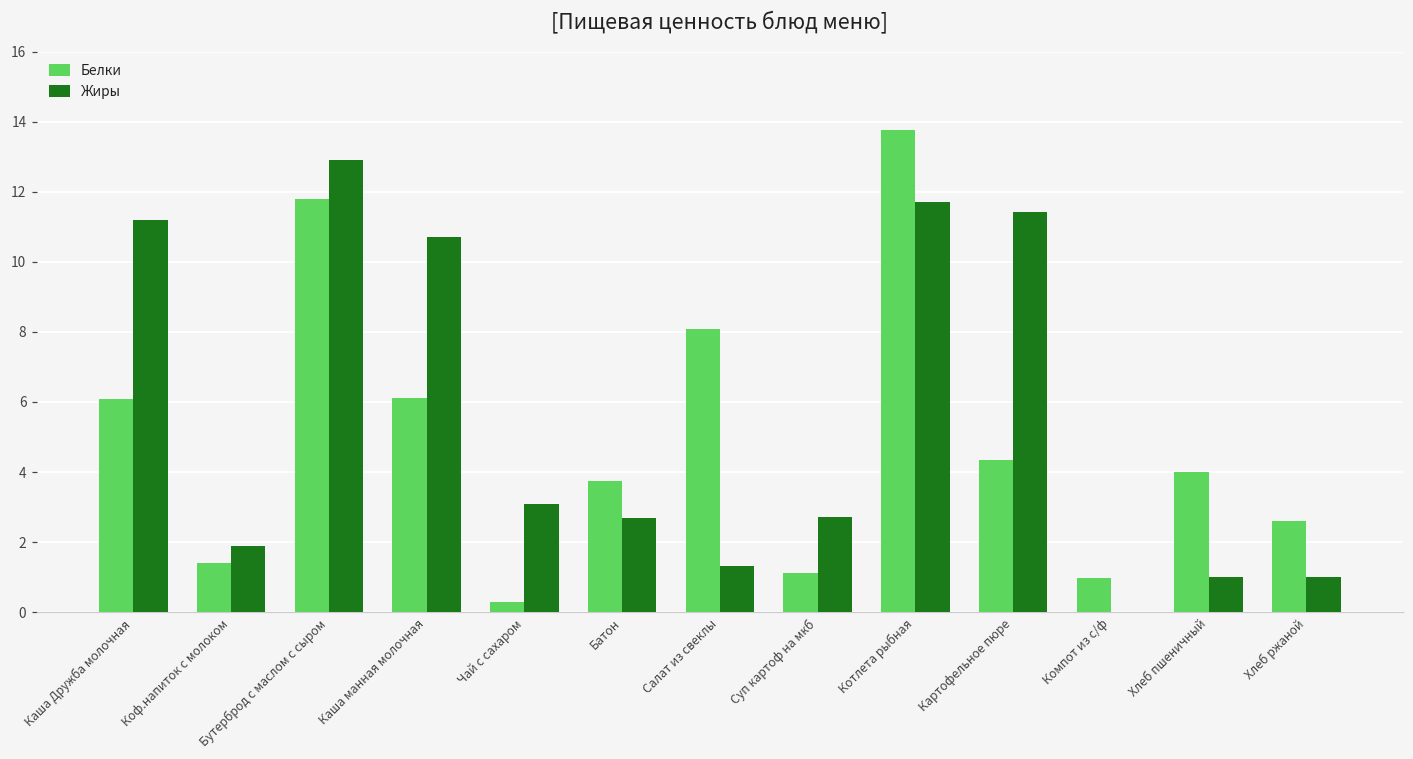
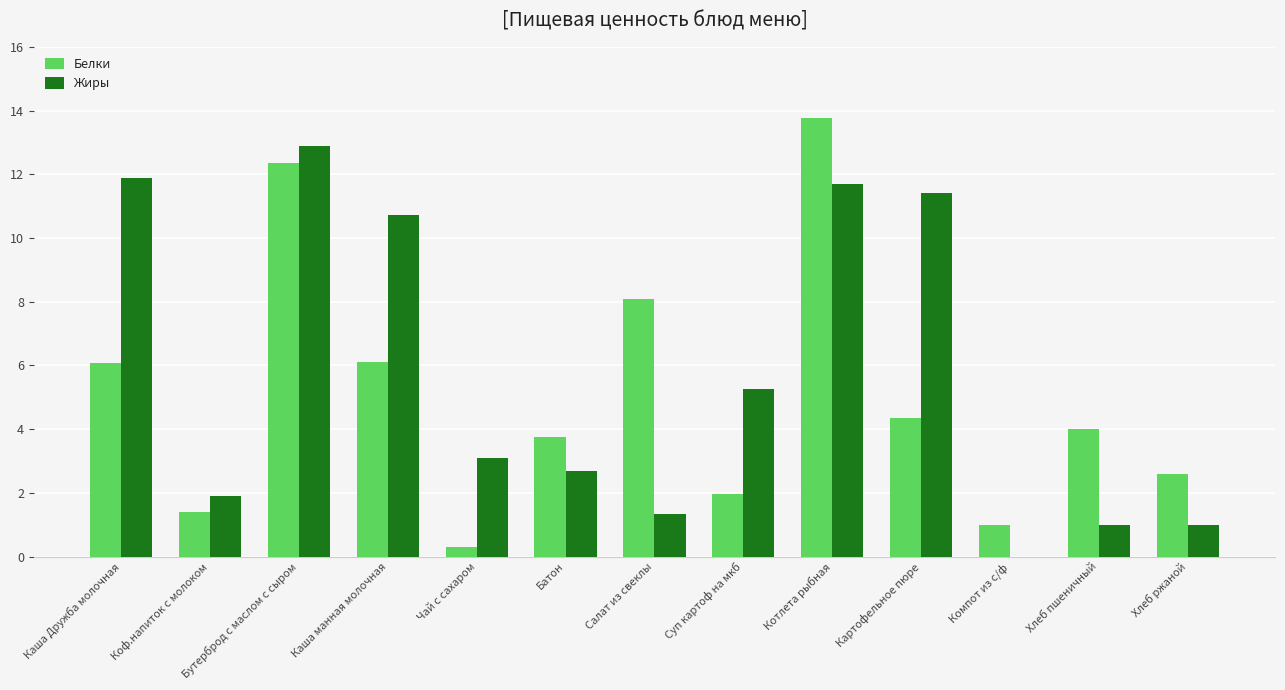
Жиры, Каша Дружба молочная: 11.2 -> 11.9
Белки, Бутерброд с маслом с сыром: 11.8 -> 12.4
Белки, Суп картоф на мкб: 1.1 -> 2.0
Жиры, Суп картоф на мкб: 2.7 -> 5.3
